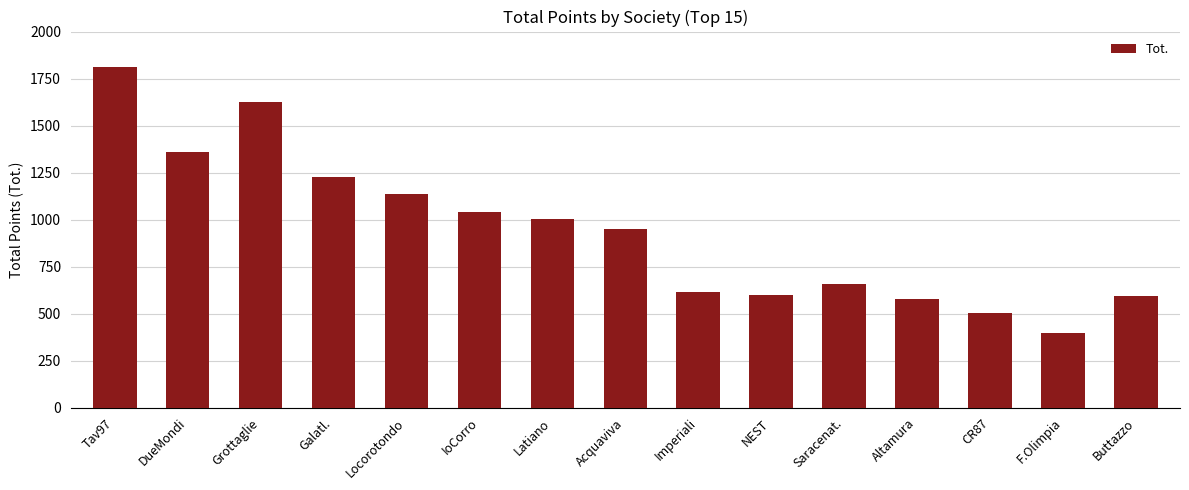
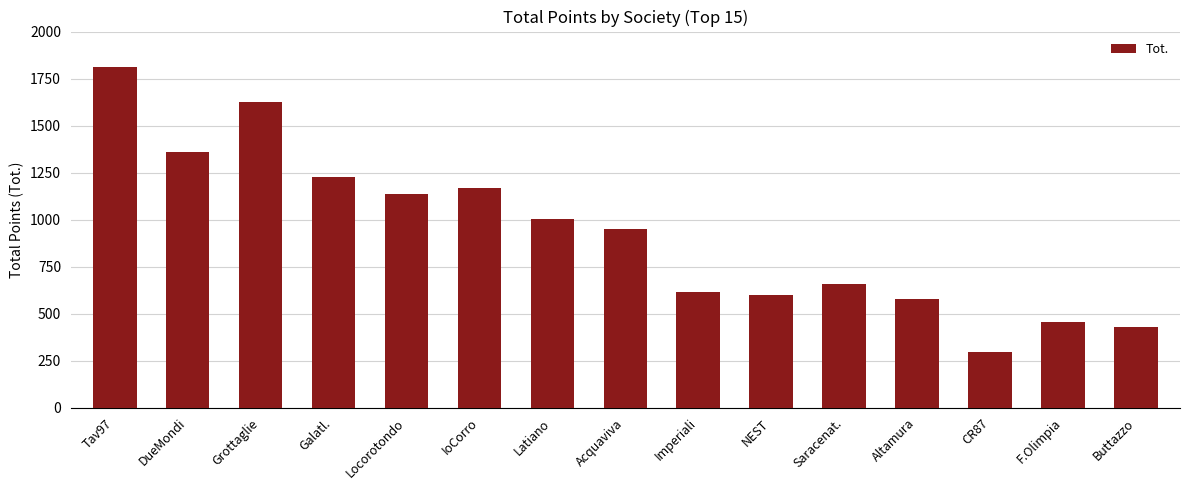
IoCorro: 1040 -> 1170
CR87: 500 -> 300
F.Olimpia: 400 -> 450
Buttazzo: 590 -> 430
